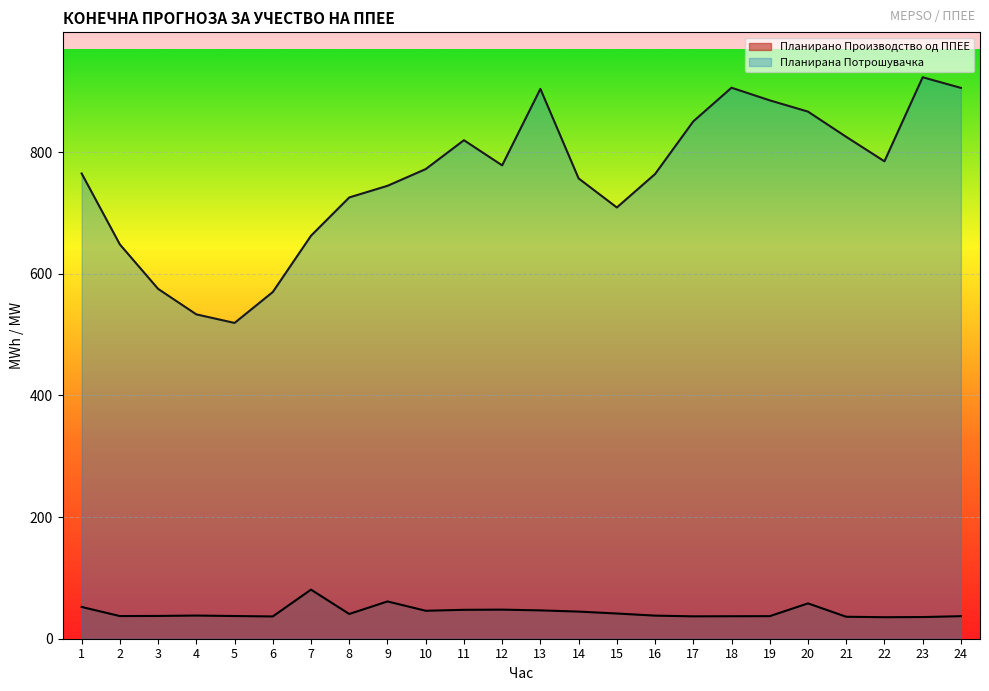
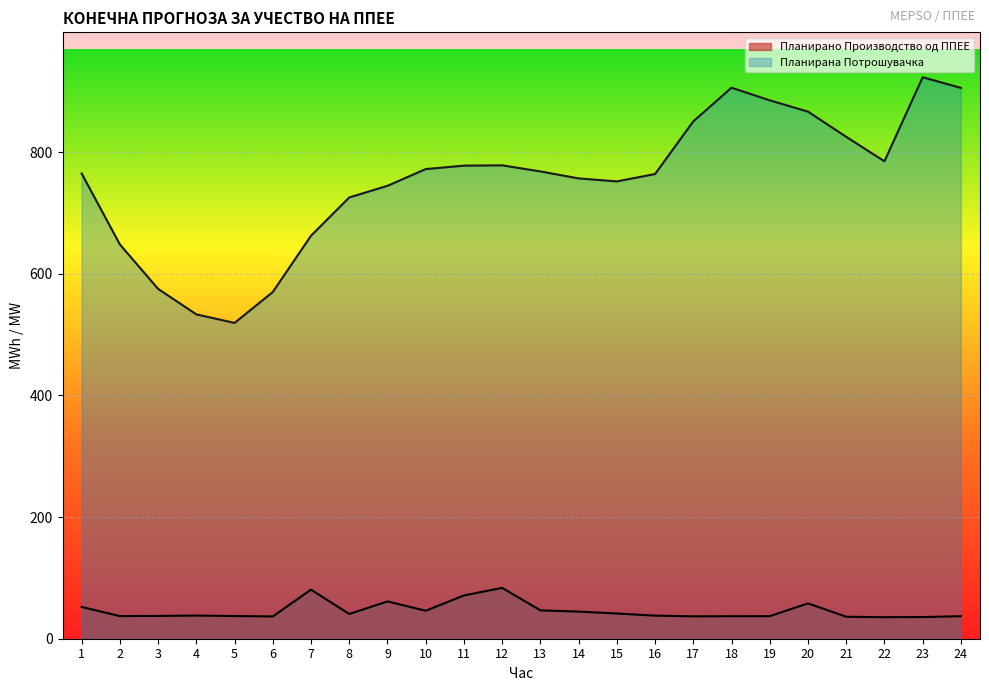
Планирано Производство од ППЕЕ, 11: 50 -> 70
Планирана Потрошувачка, 11: 820 -> 780
Планирано Производство од ППЕЕ, 12: 50 -> 80
Планирана Потрошувачка, 13: 900 -> 770
Планирана Потрошувачка, 15: 710 -> 750
